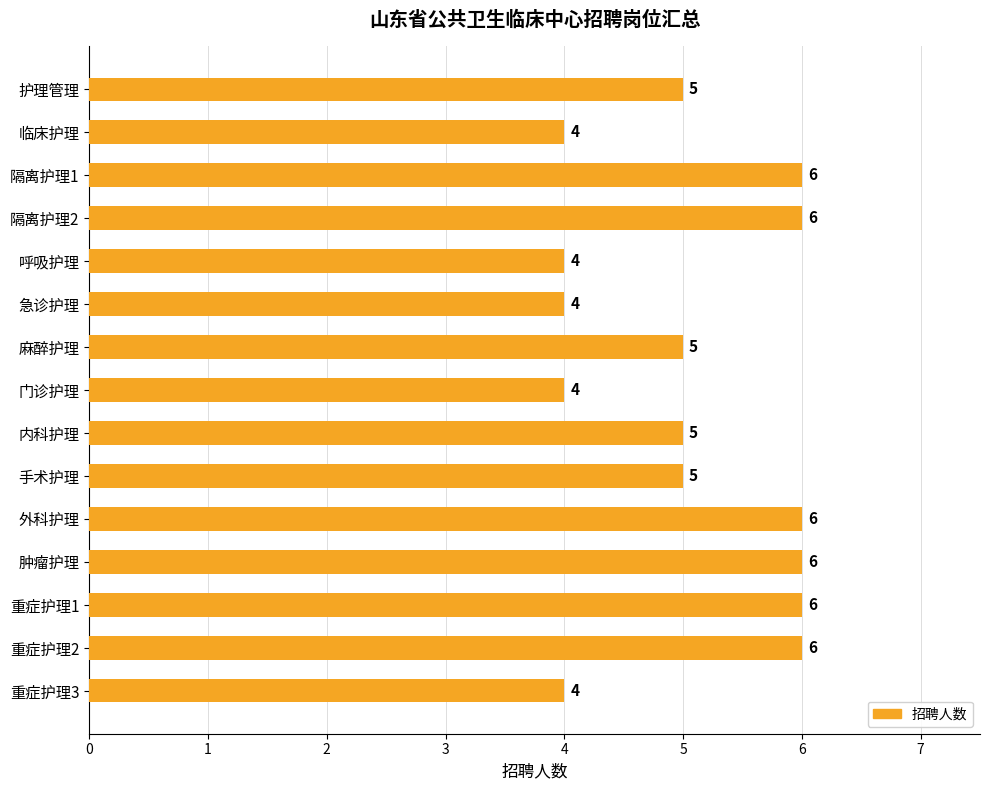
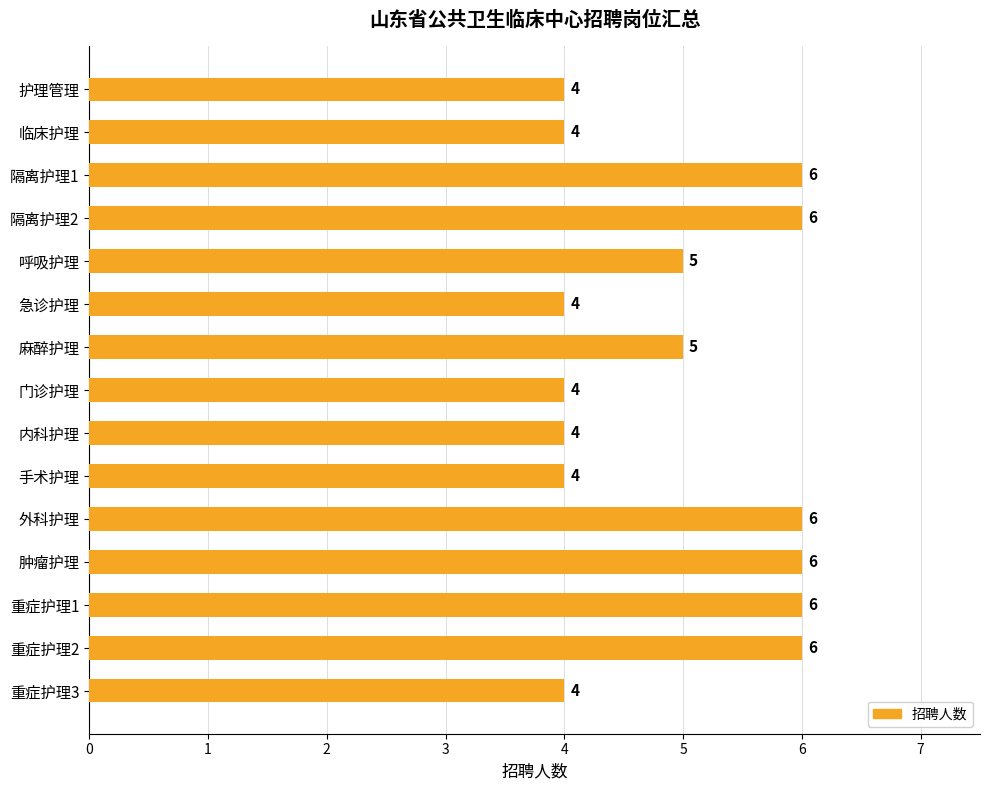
护理管理: 5 -> 4
呼吸护理: 4 -> 5
内科护理: 5 -> 4
手术护理: 5 -> 4
